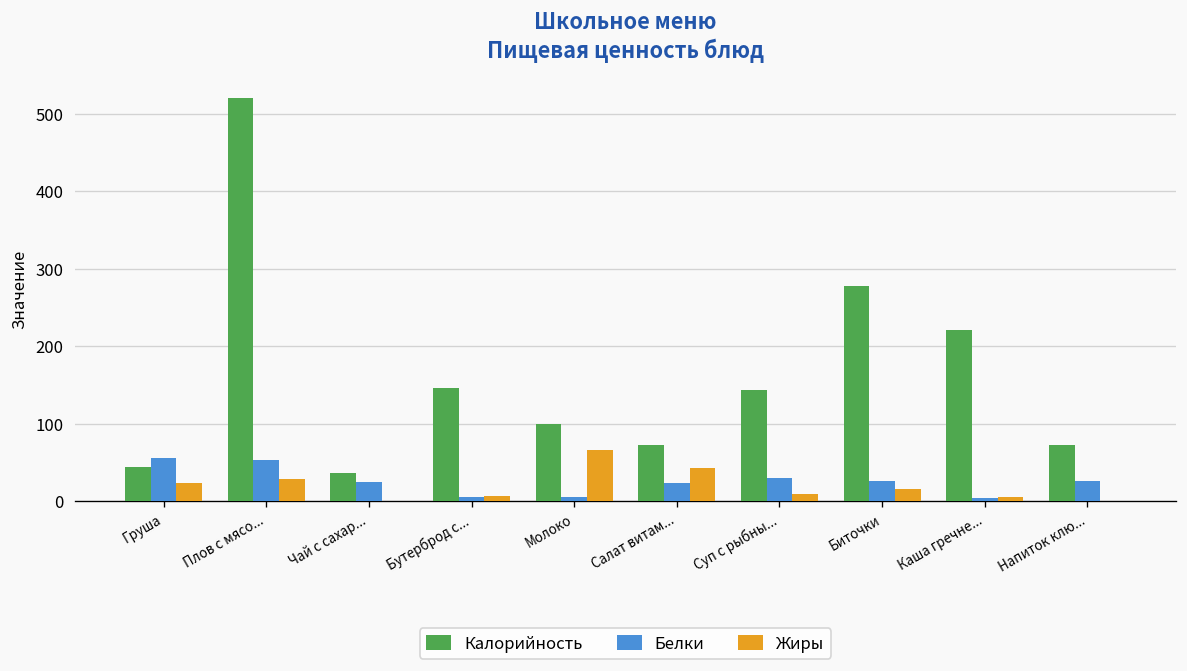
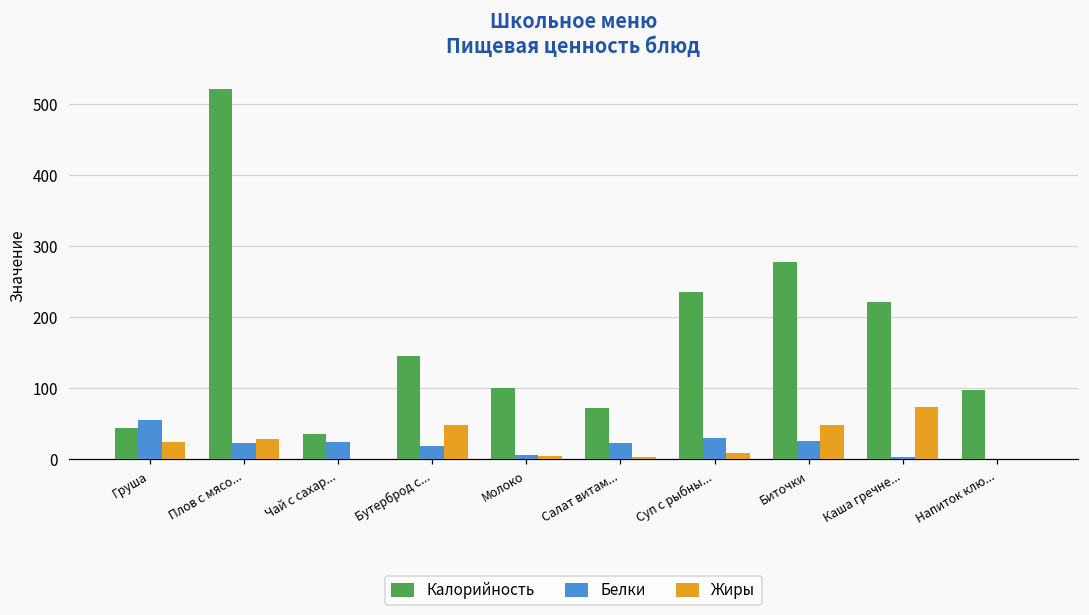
Белки, Плов с мясо...: 50 -> 20
Белки, Бутерброд с...: 10 -> 20
Жиры, Бутерброд с...: 10 -> 50
Жиры, Молоко: 70 -> 10
Жиры, Салат витам...: 40 -> 0
Калорийность, Суп с рыбны...: 140 -> 240
Жиры, Биточки: 20 -> 50
Жиры, Каша гречне...: 0 -> 70
Калорийность, Напиток клю...: 70 -> 100
Белки, Напиток клю...: 30 -> 0
